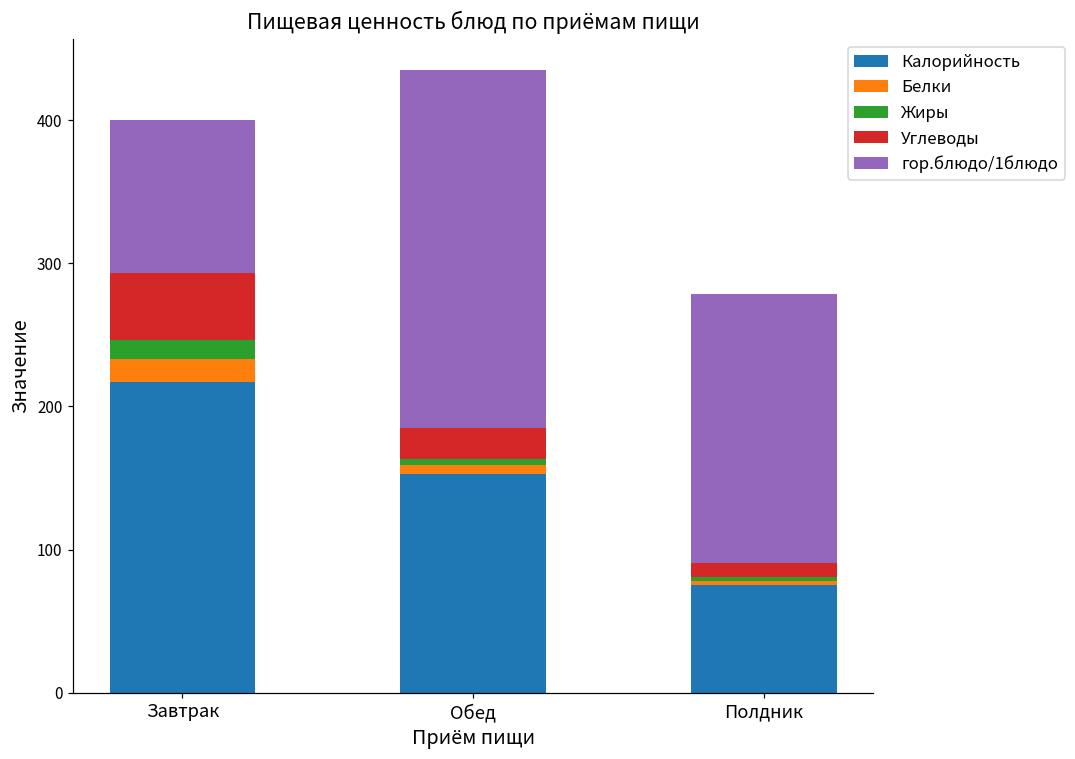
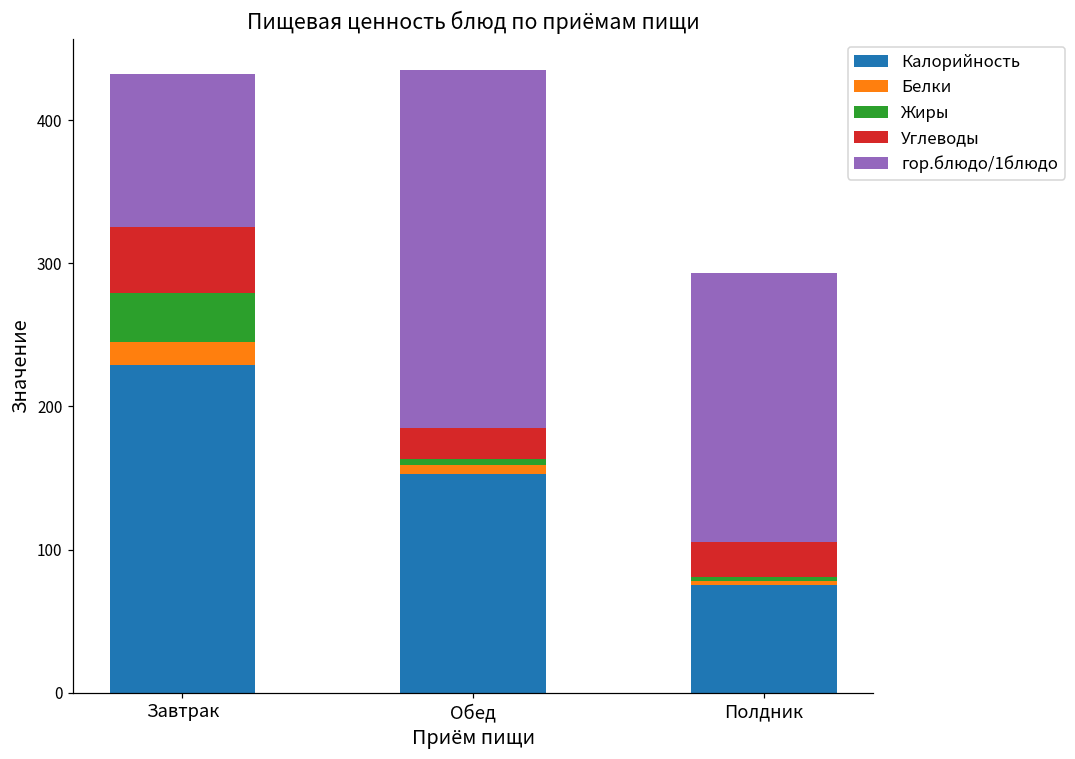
Калорийность, Завтрак: 217 -> 229
Жиры, Завтрак: 13 -> 34
Углеводы, Полдник: 10 -> 25
